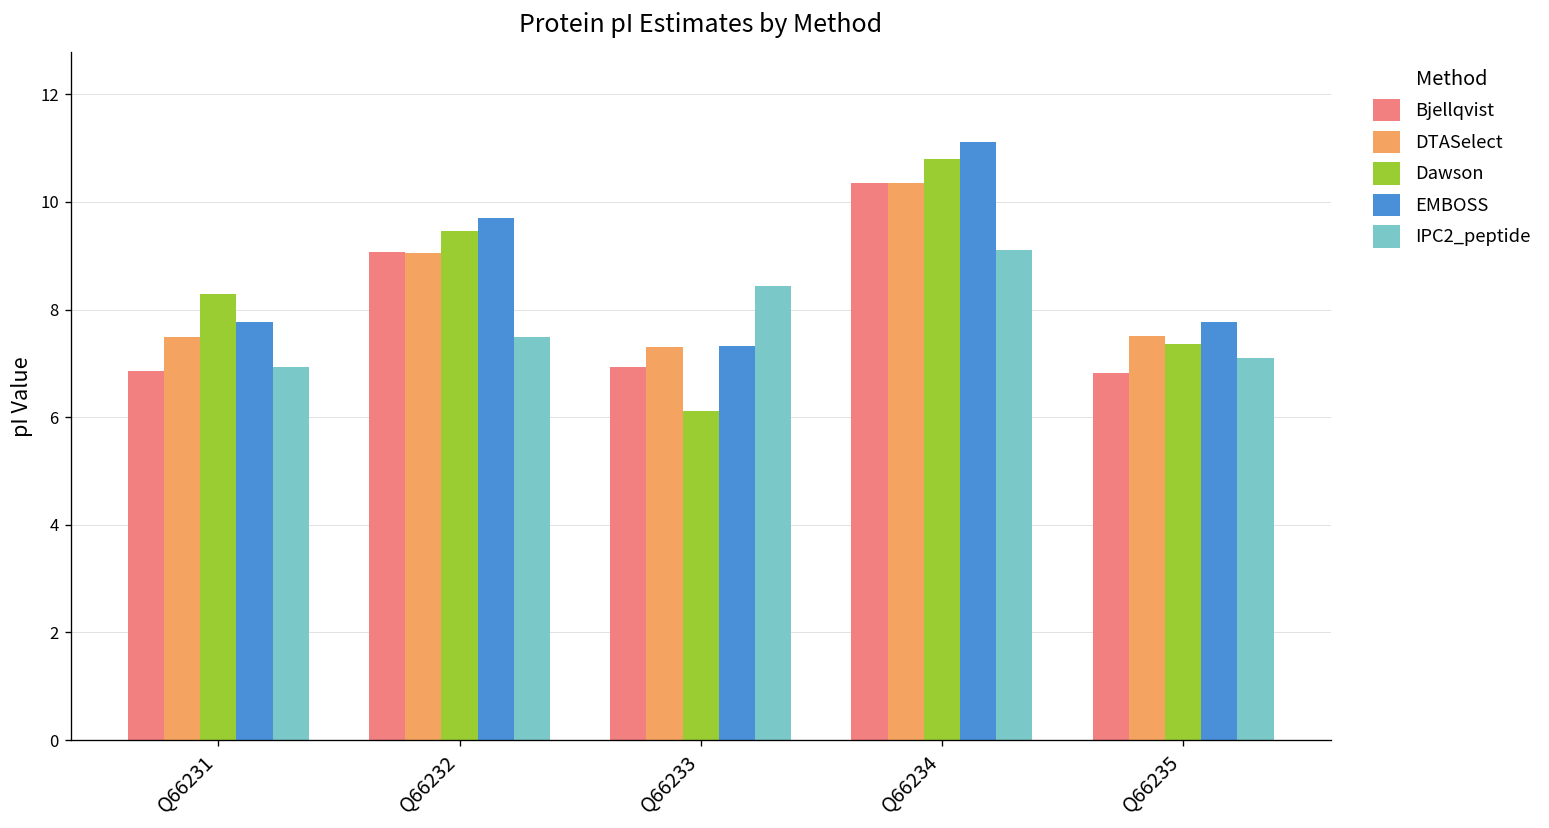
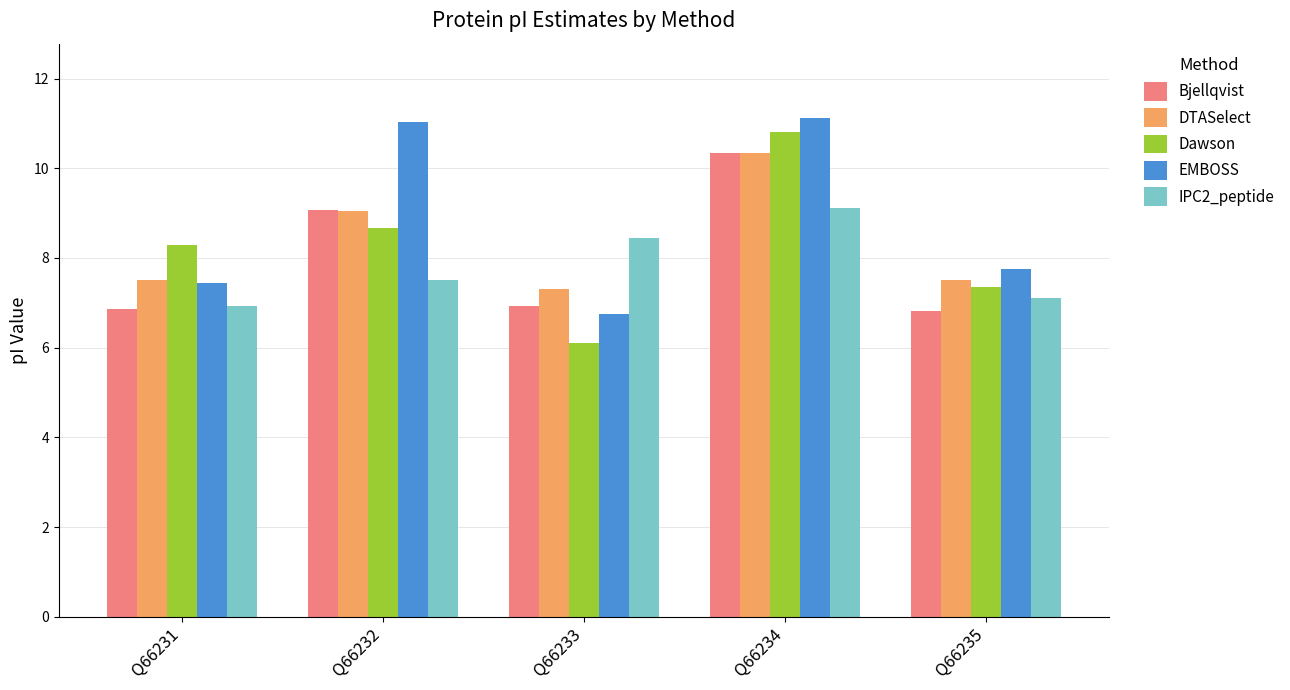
EMBOSS, Q66231: 7.8 -> 7.4
Dawson, Q66232: 9.5 -> 8.7
EMBOSS, Q66232: 9.7 -> 11.0
EMBOSS, Q66233: 7.3 -> 6.7
